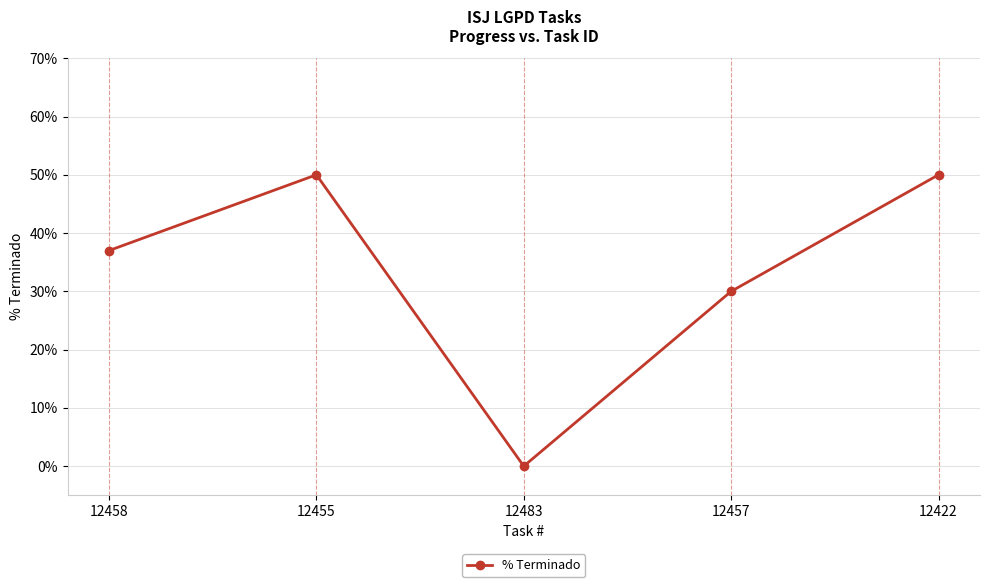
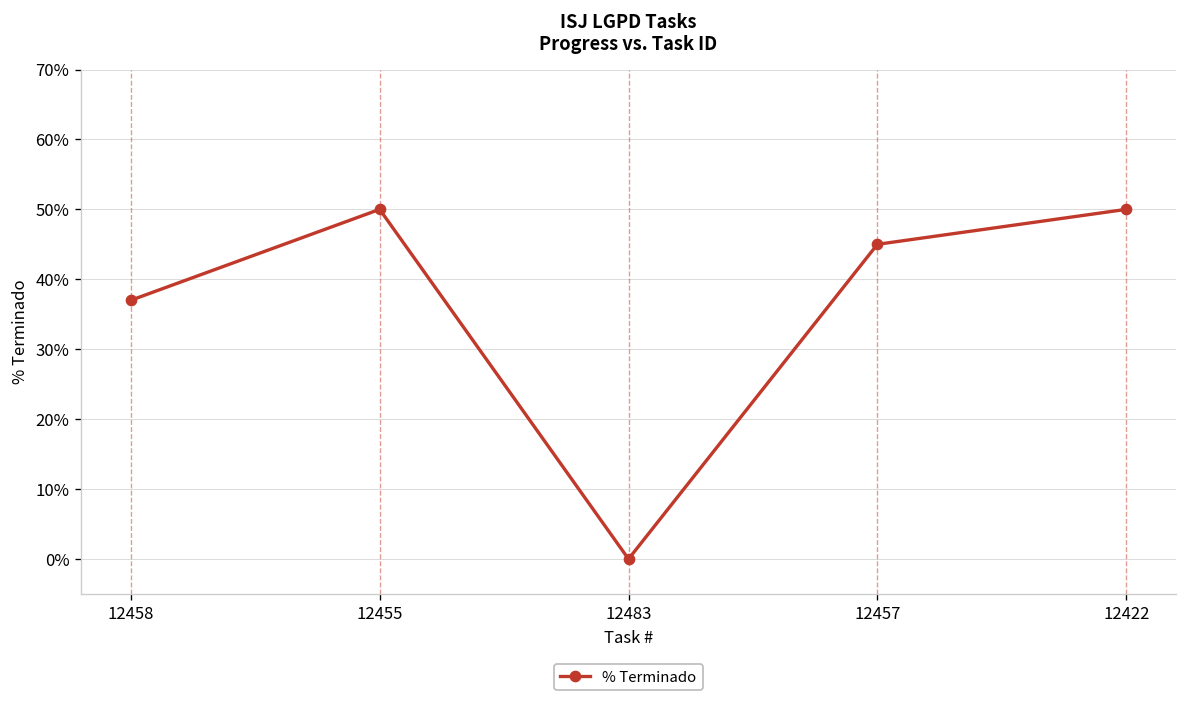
12457: 30% -> 45%
